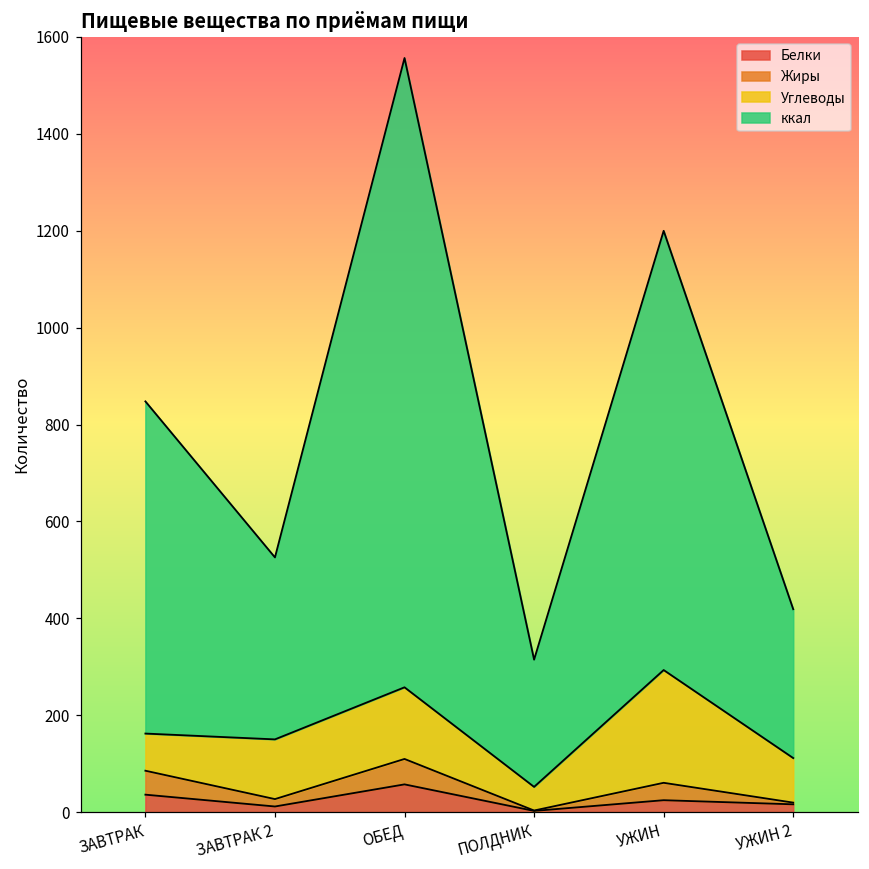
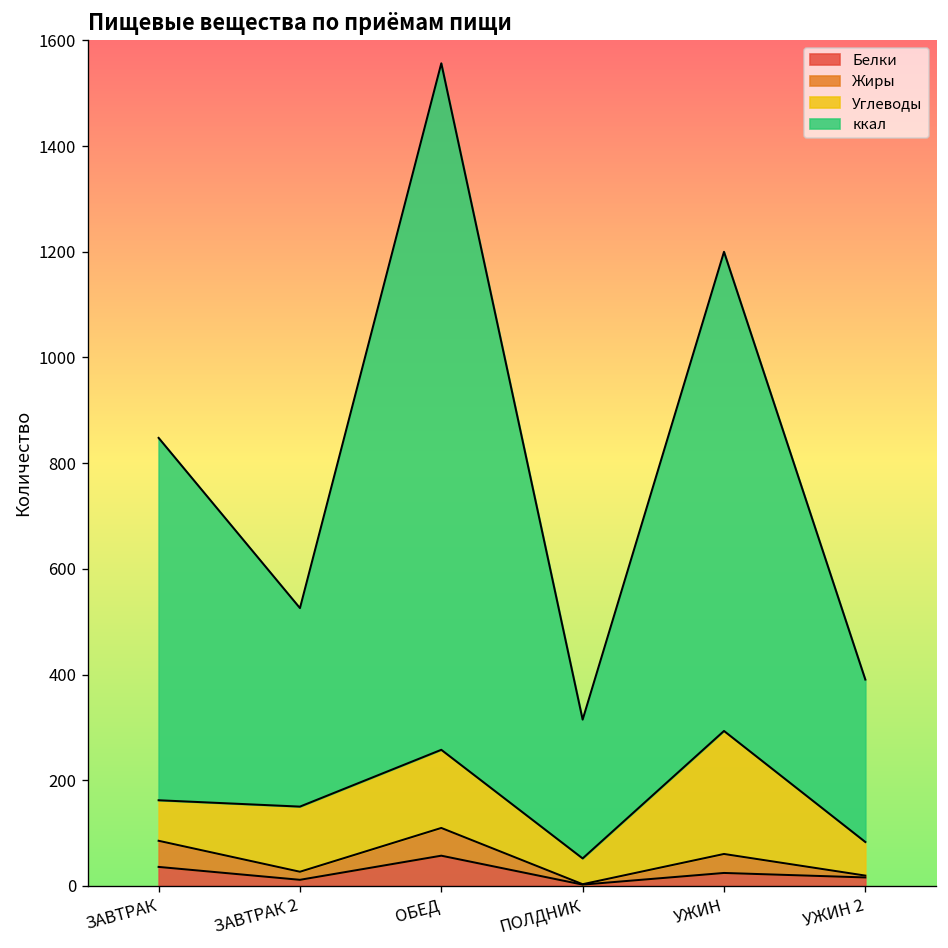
Углеводы, УЖИН 2: 90 -> 60
